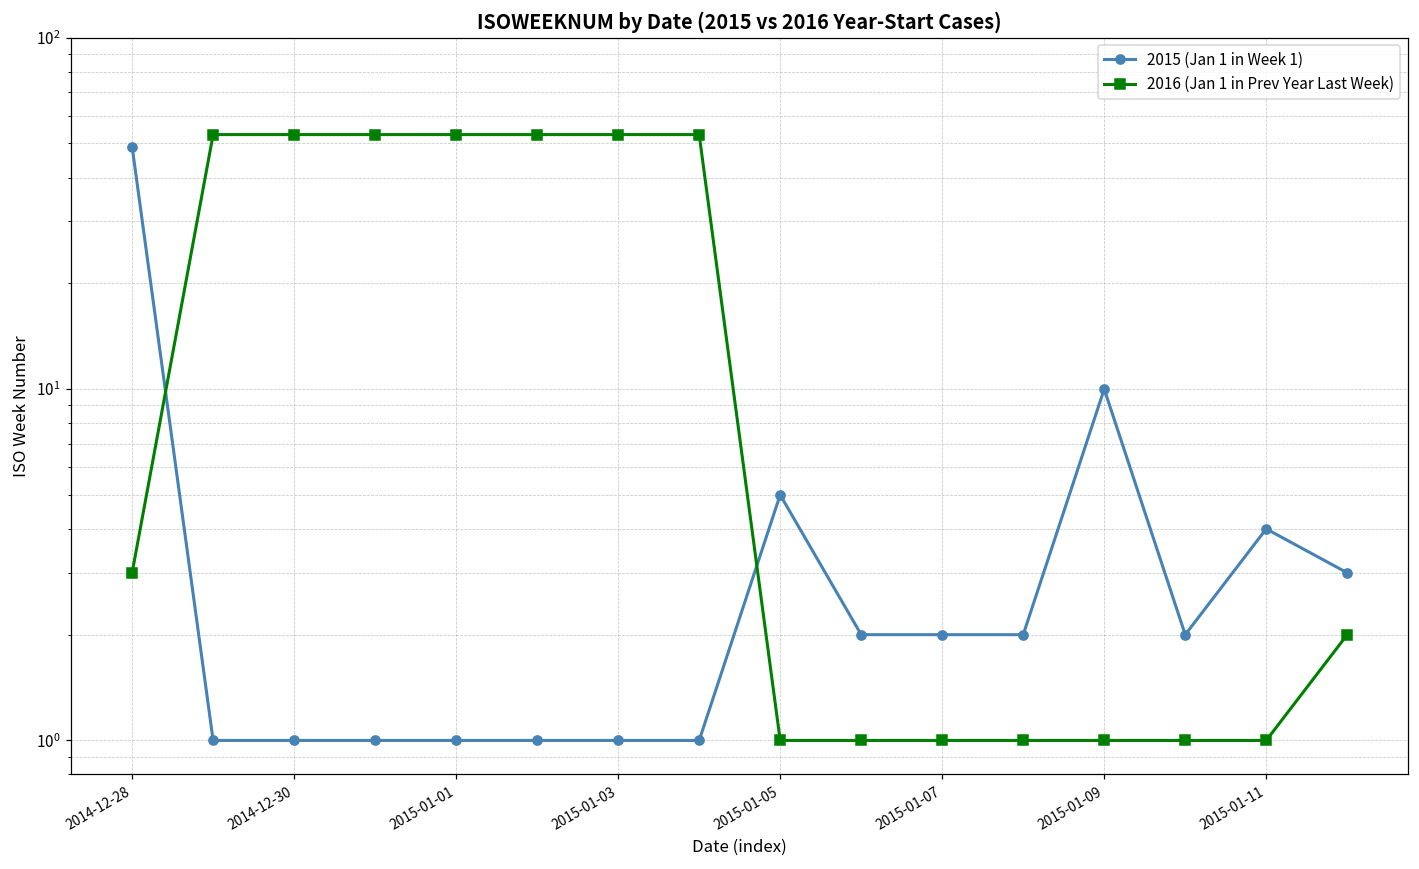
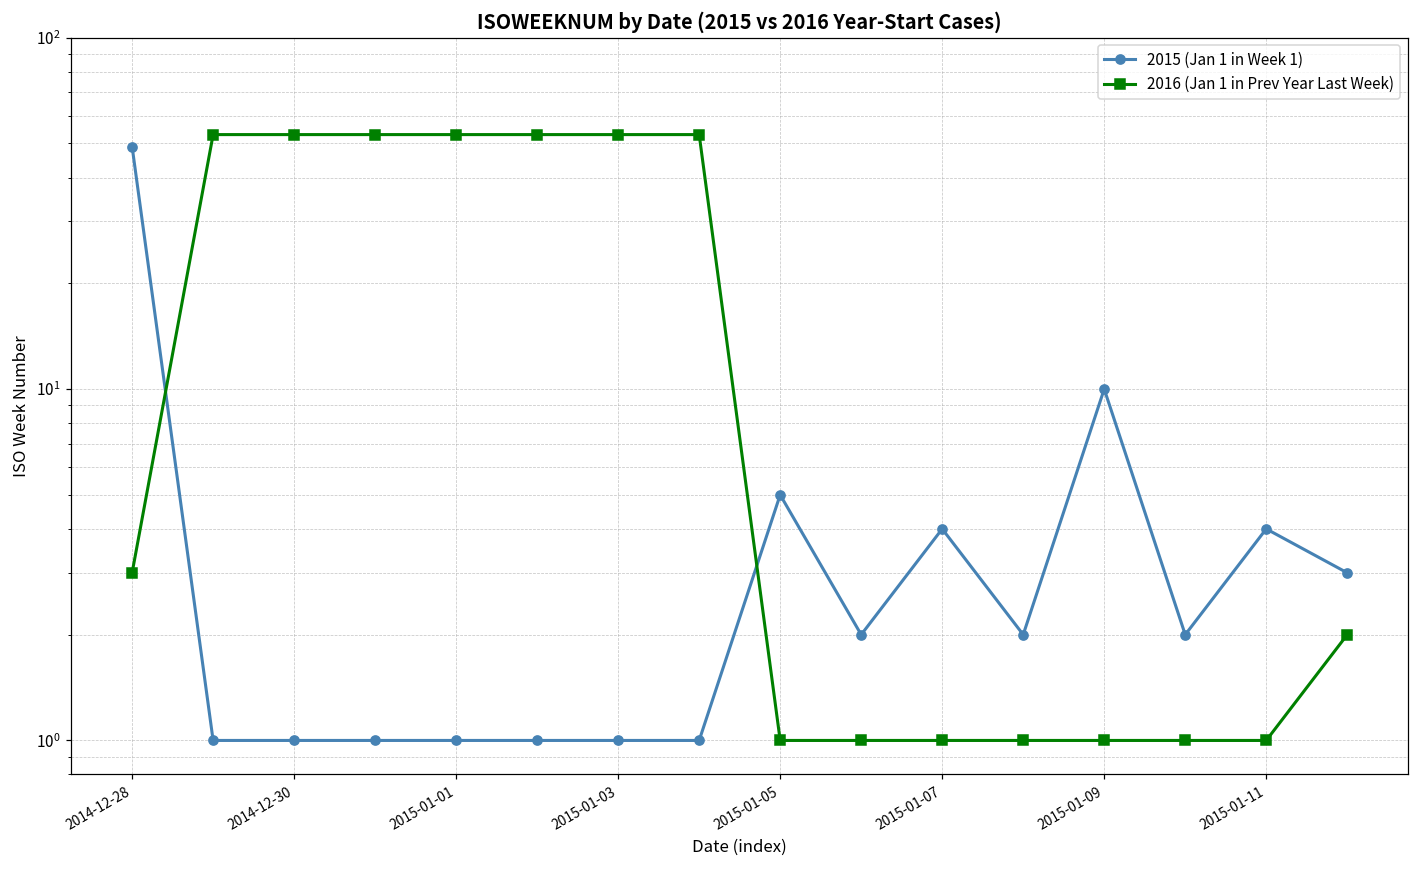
2015 (Jan 1 in Week 1), 2015-01-07: 2 -> 4
